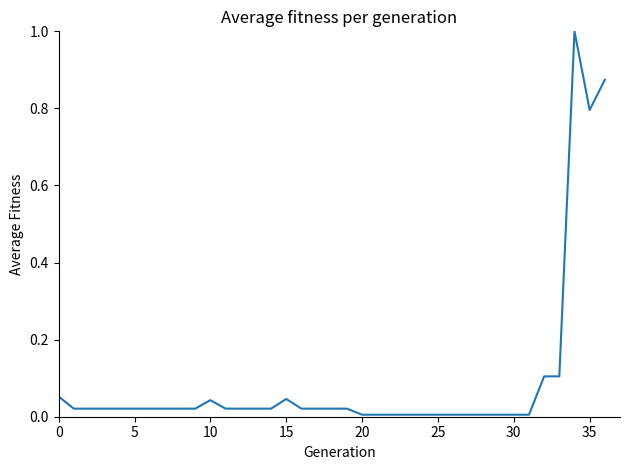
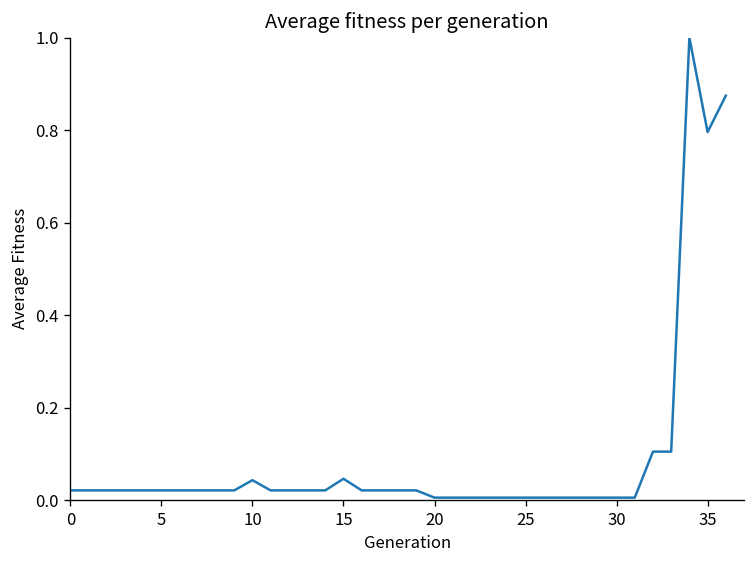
0: 0.05 -> 0.02
